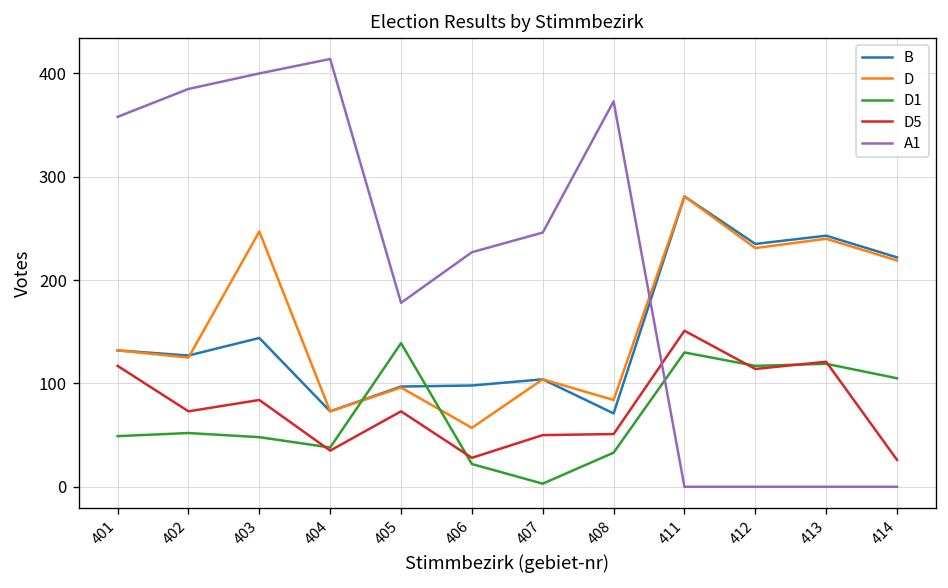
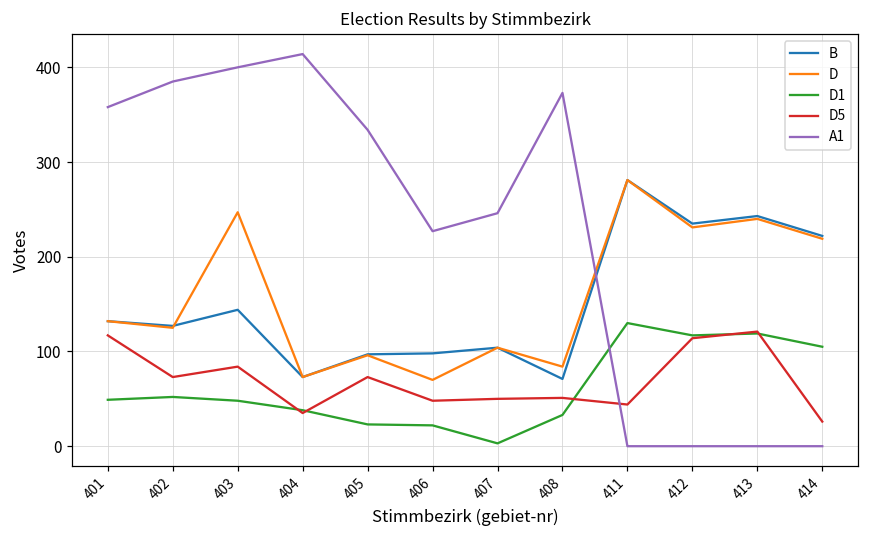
D1, 405: 140 -> 20
A1, 405: 180 -> 330
D, 406: 60 -> 70
D5, 406: 30 -> 50
D5, 411: 150 -> 40
